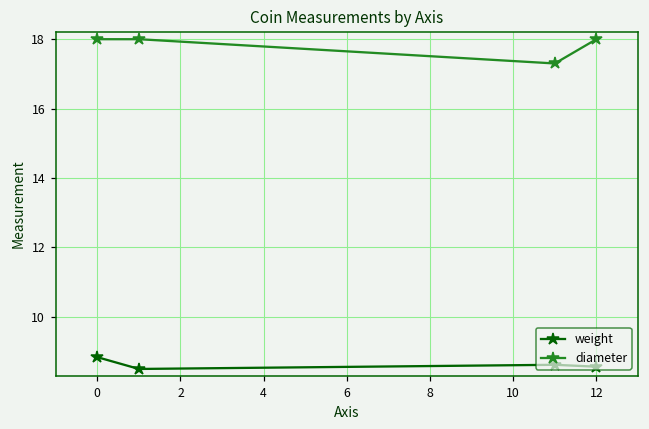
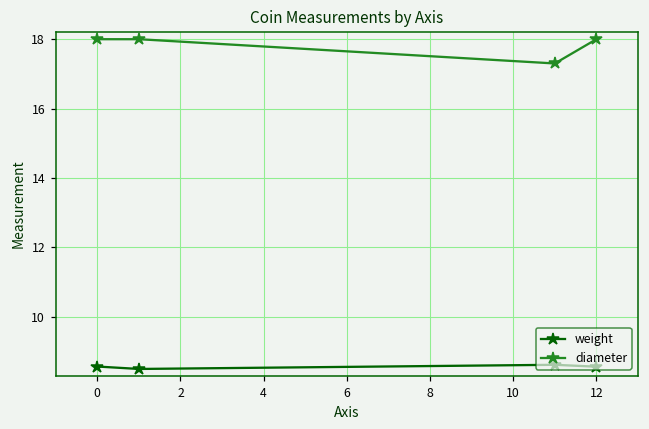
weight, 0: 8.8 -> 8.6
